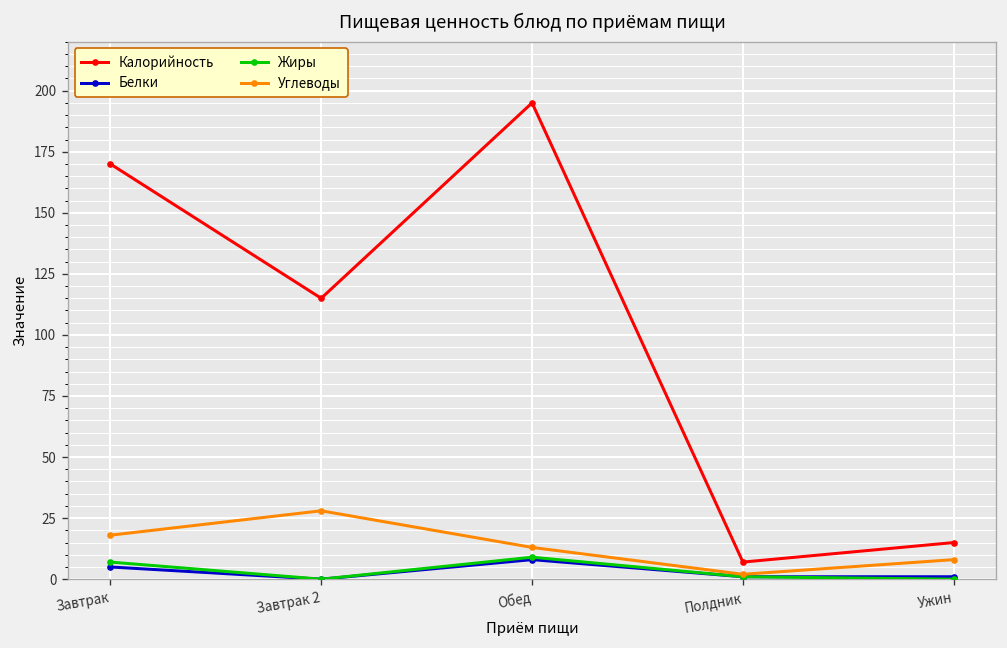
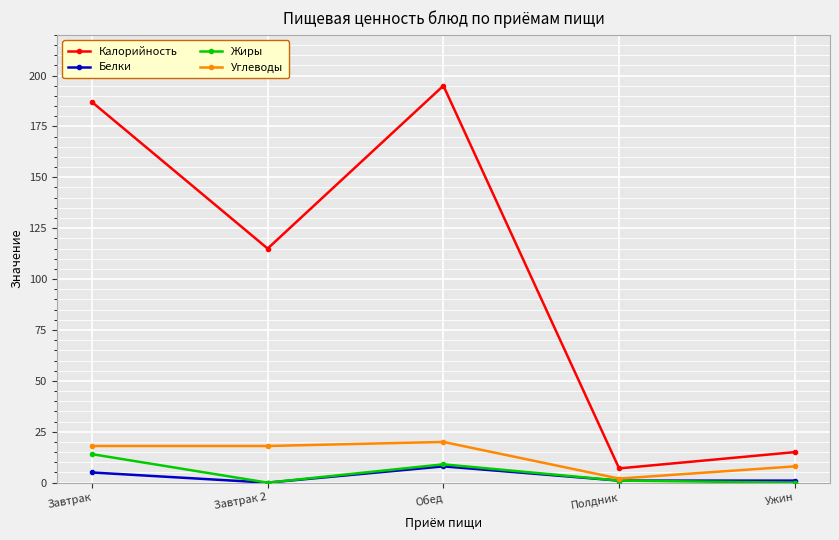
Калорийность, Завтрак: 170 -> 187
Жиры, Завтрак: 7 -> 14
Углеводы, Завтрак 2: 28 -> 18
Углеводы, Обед: 13 -> 20
